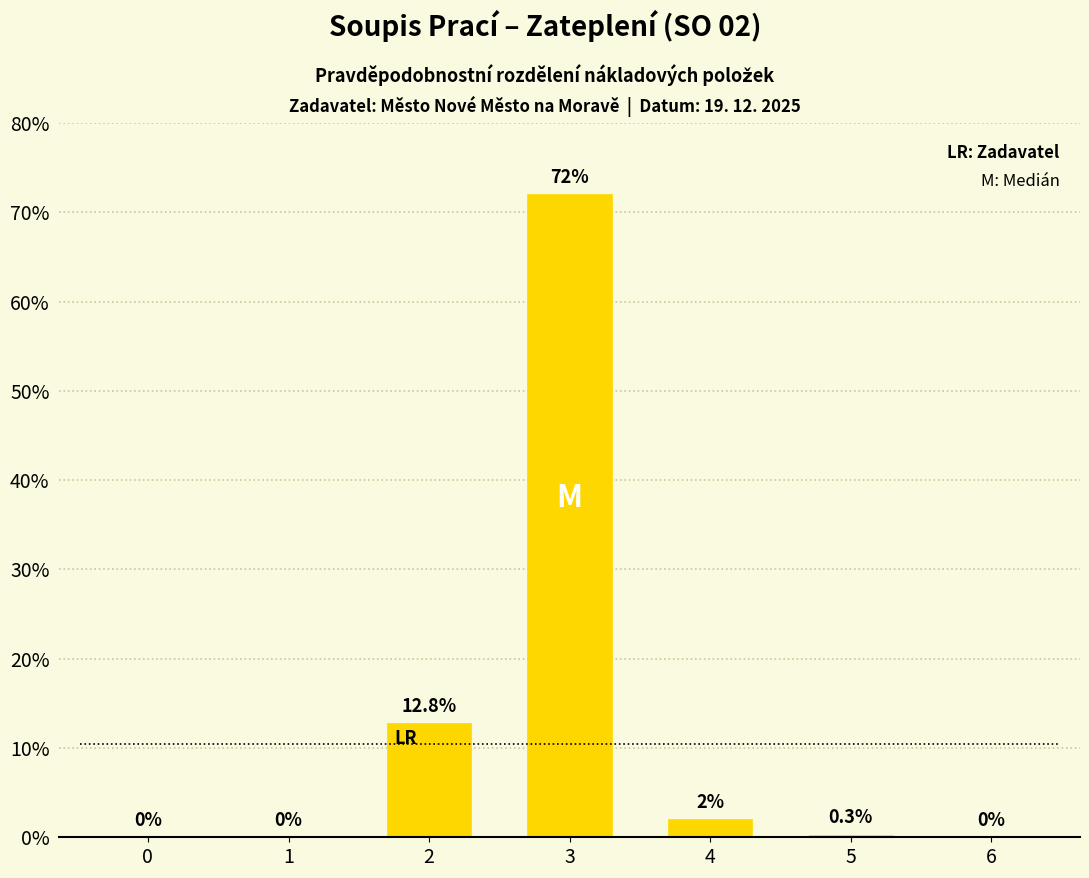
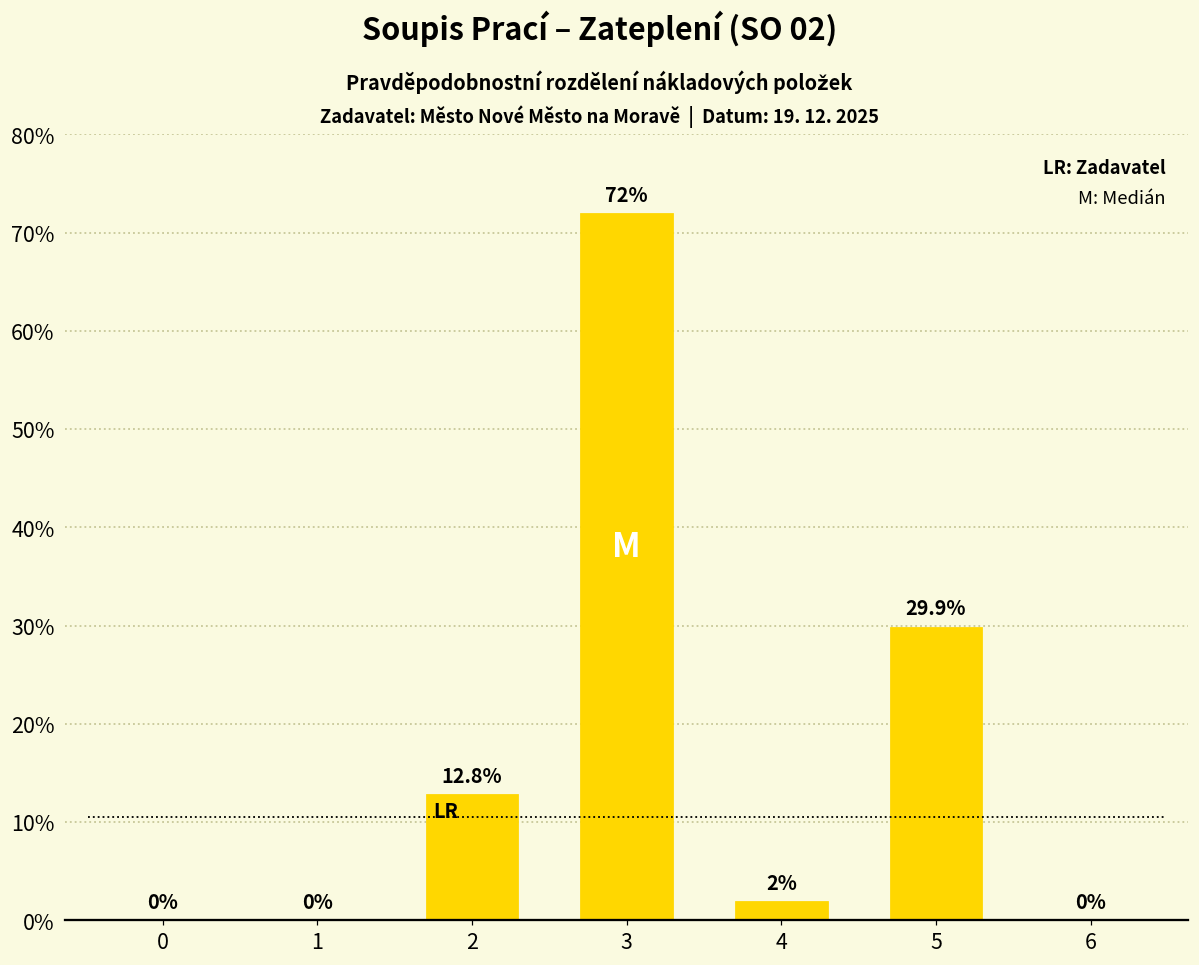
5: 0.3% -> 29.9%
